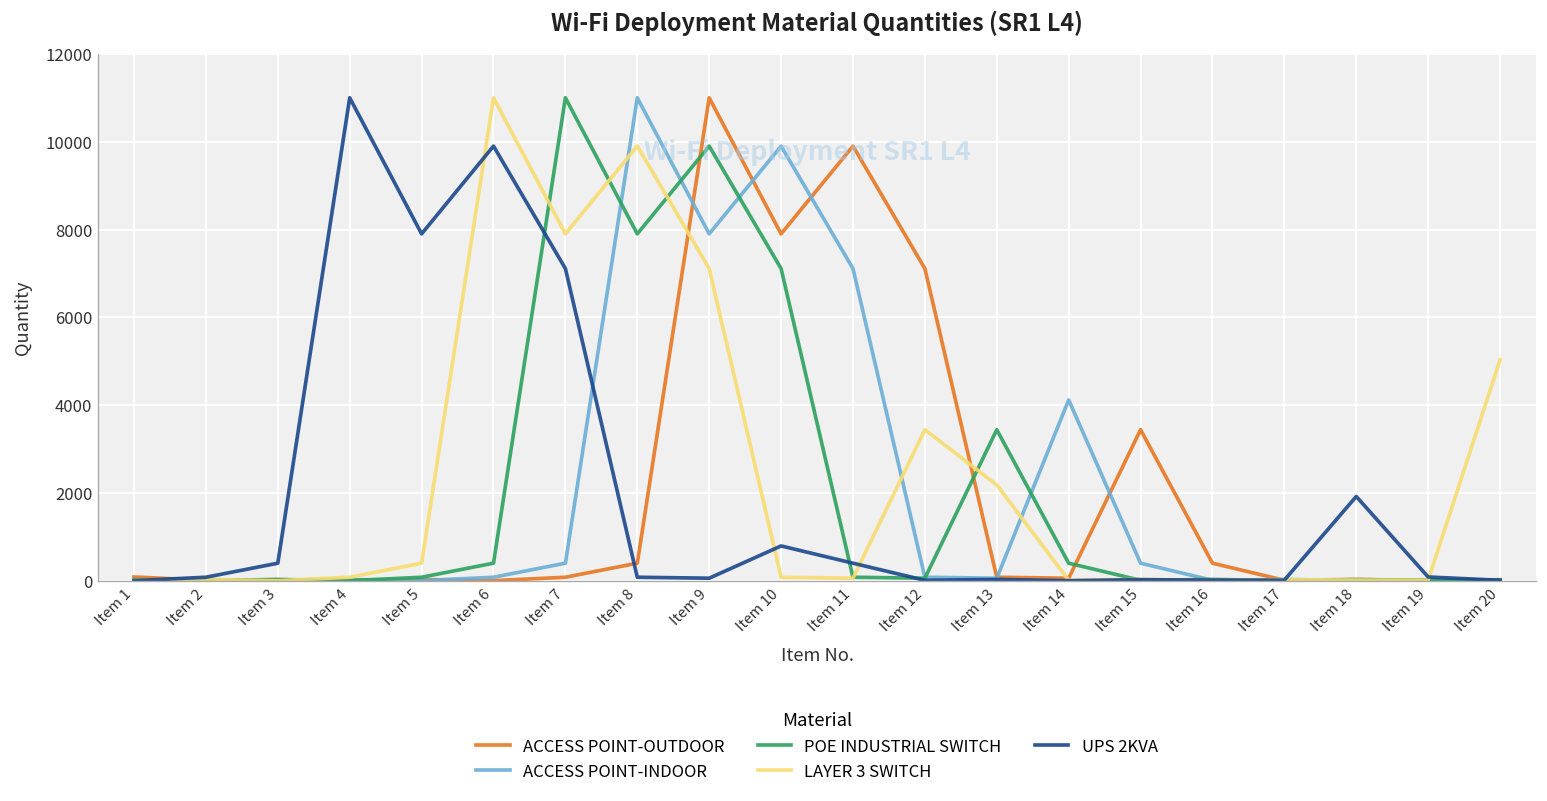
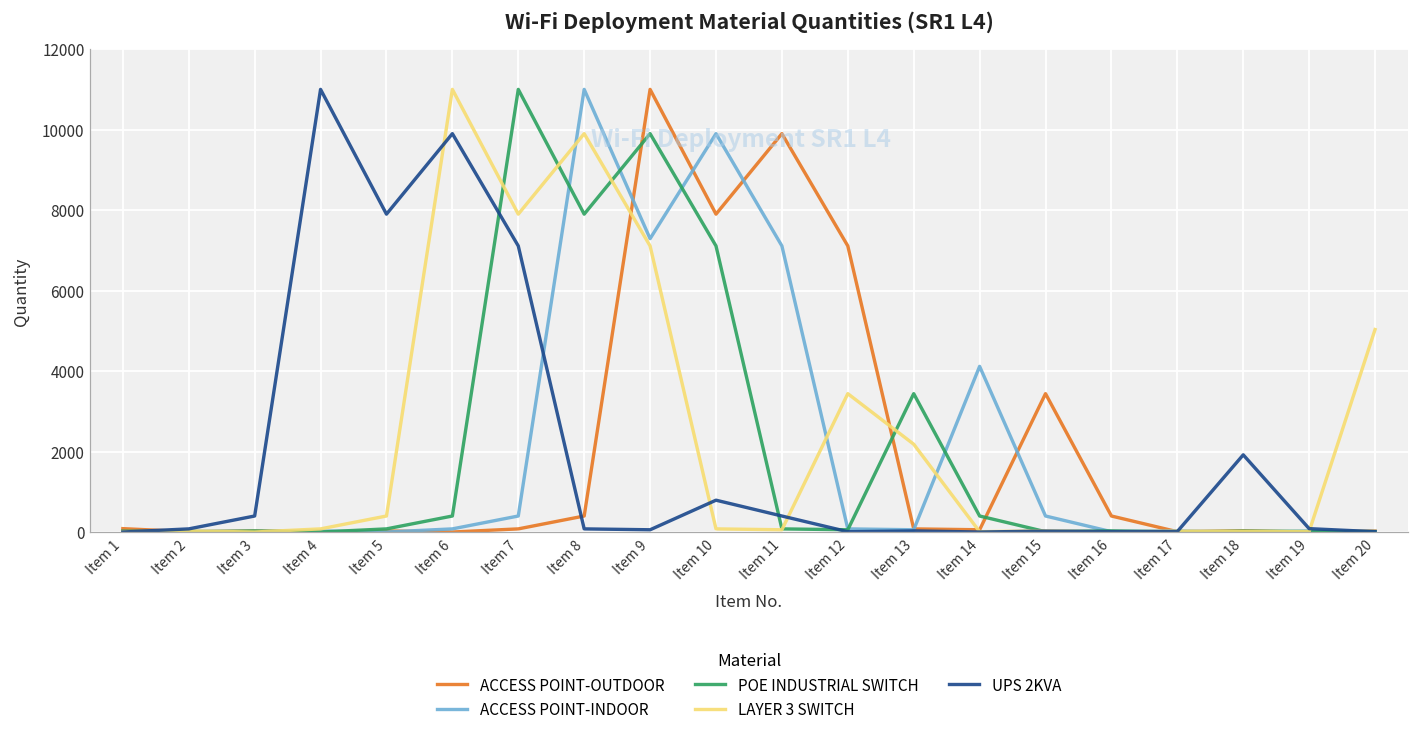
ACCESS POINT-INDOOR, Item 9: 7900 -> 7300
